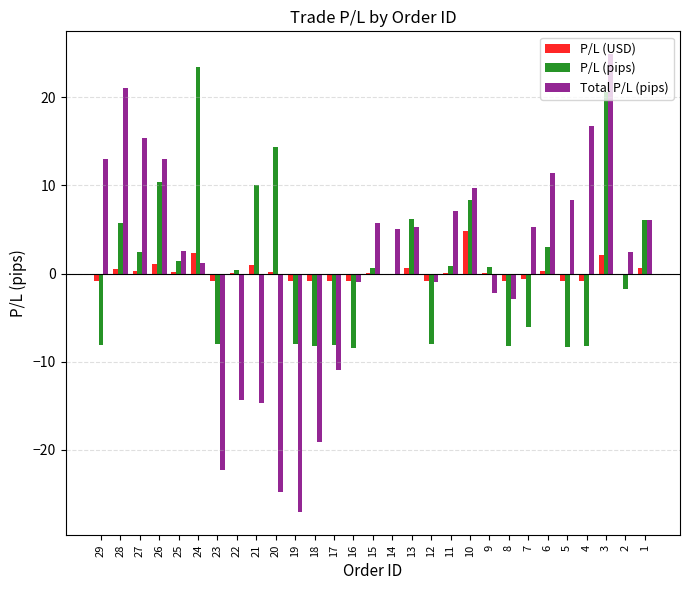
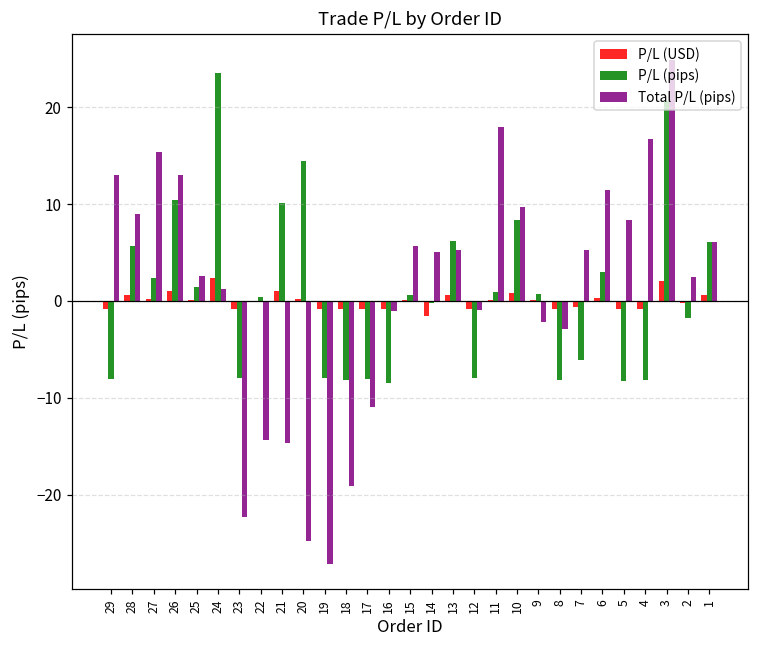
Total P/L (pips), 28: 21 -> 9
P/L (USD), 14: 0 -> -2
Total P/L (pips), 11: 7 -> 18
P/L (USD), 10: 5 -> 1
